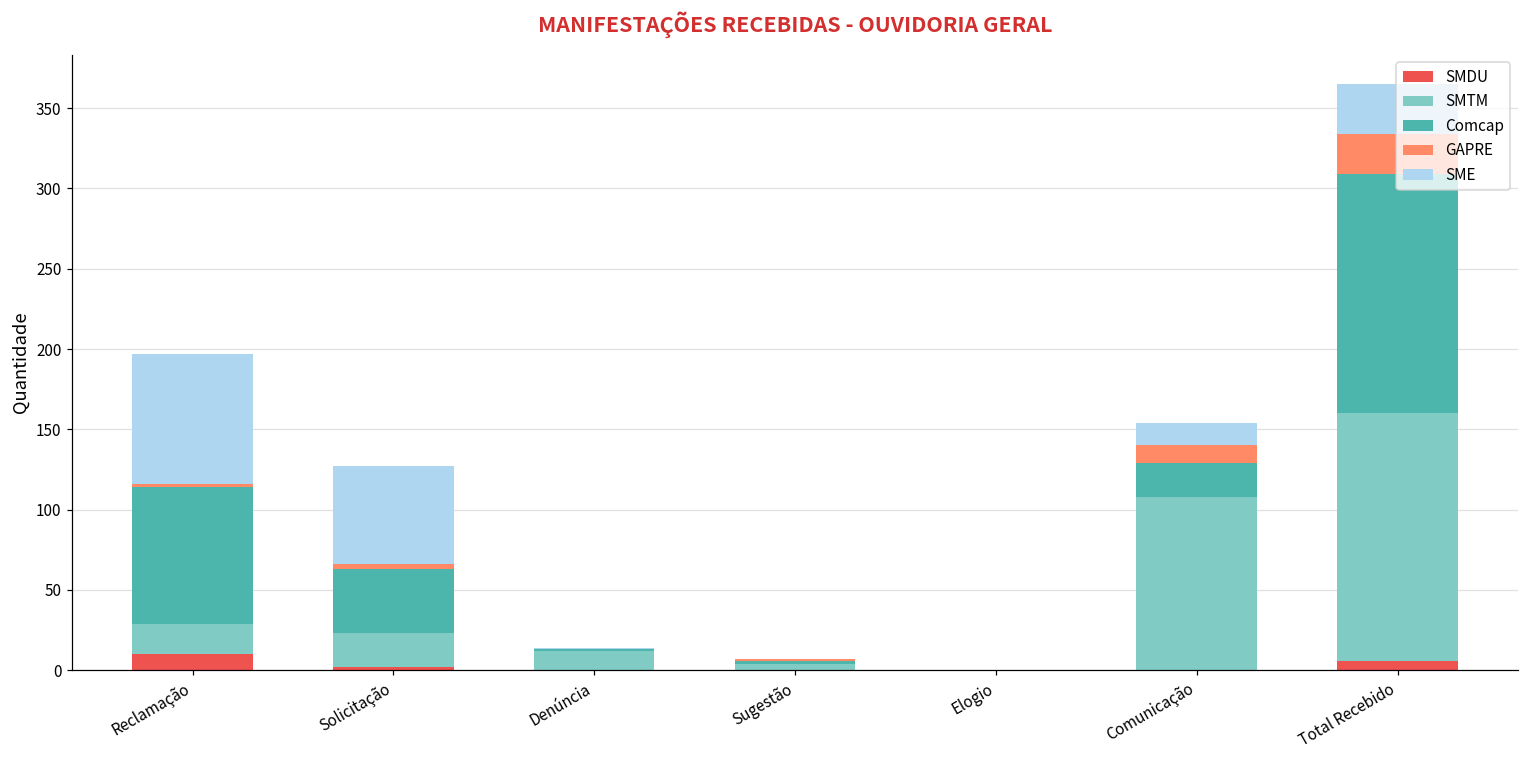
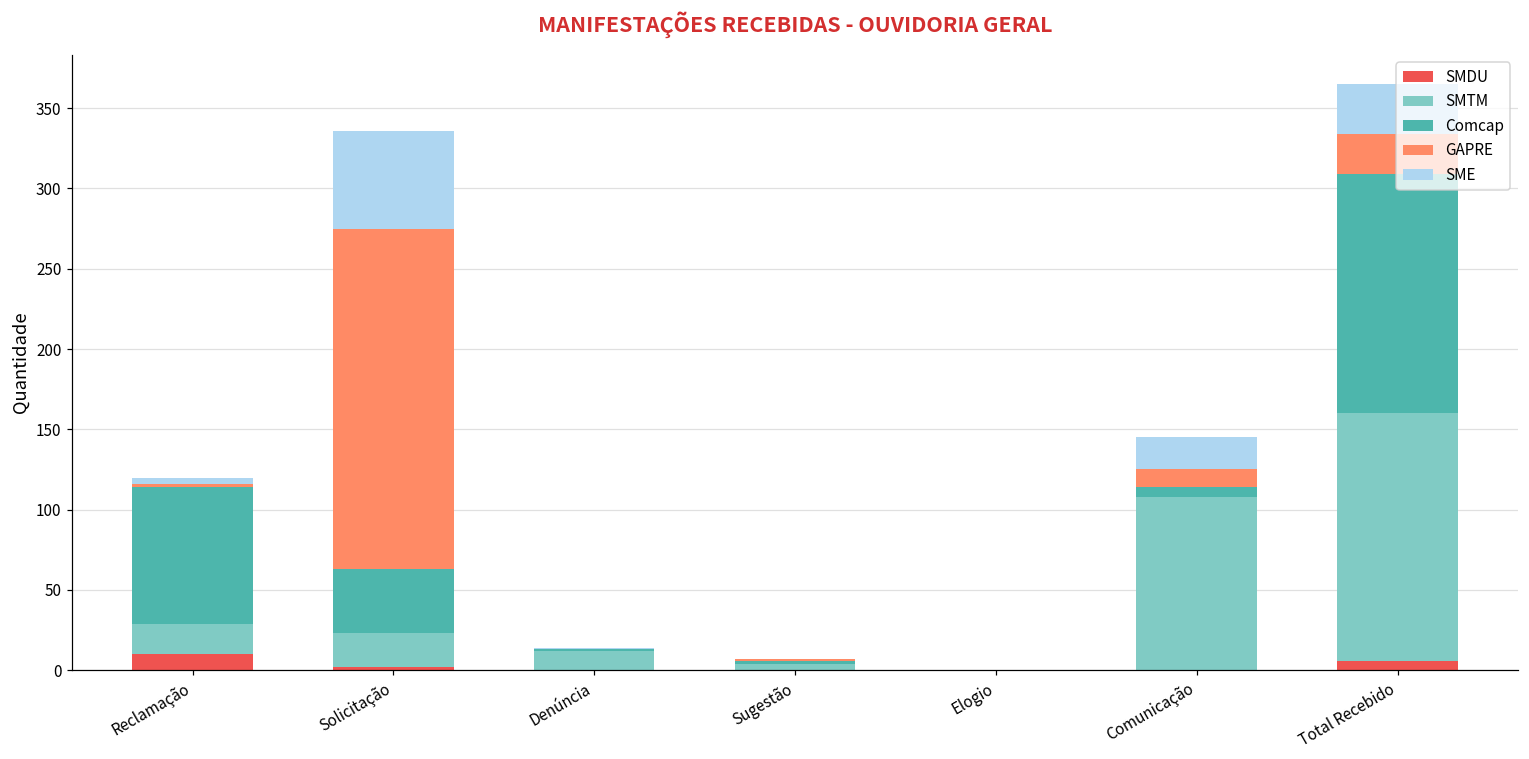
SME, Reclamação: 81 -> 4
GAPRE, Solicitação: 3 -> 212
Comcap, Comunicação: 21 -> 6
SME, Comunicação: 14 -> 20
